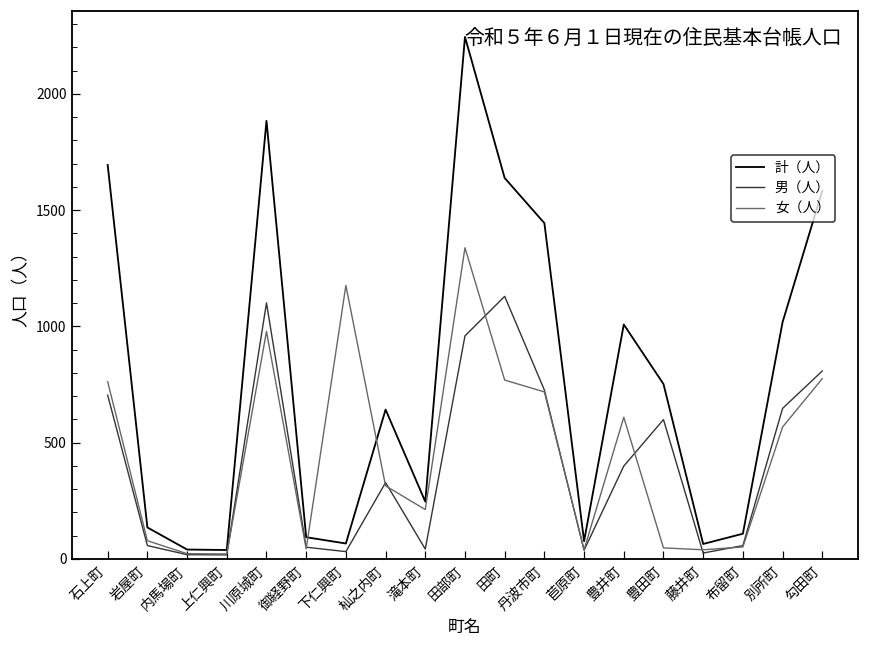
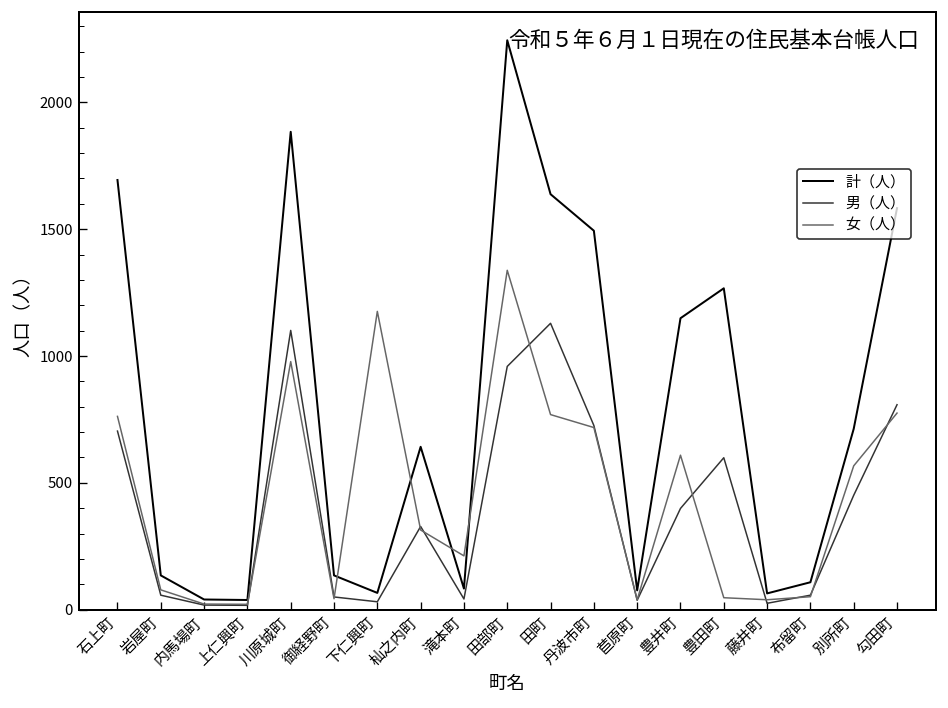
計（人）, 御経野町: 90 -> 140
計（人）, 滝本町: 250 -> 80
計（人）, 丹波市町: 1440 -> 1490
計（人）, 豊井町: 1010 -> 1150
計（人）, 豊田町: 750 -> 1270
計（人）, 別所町: 1020 -> 710
男（人）, 別所町: 650 -> 450
